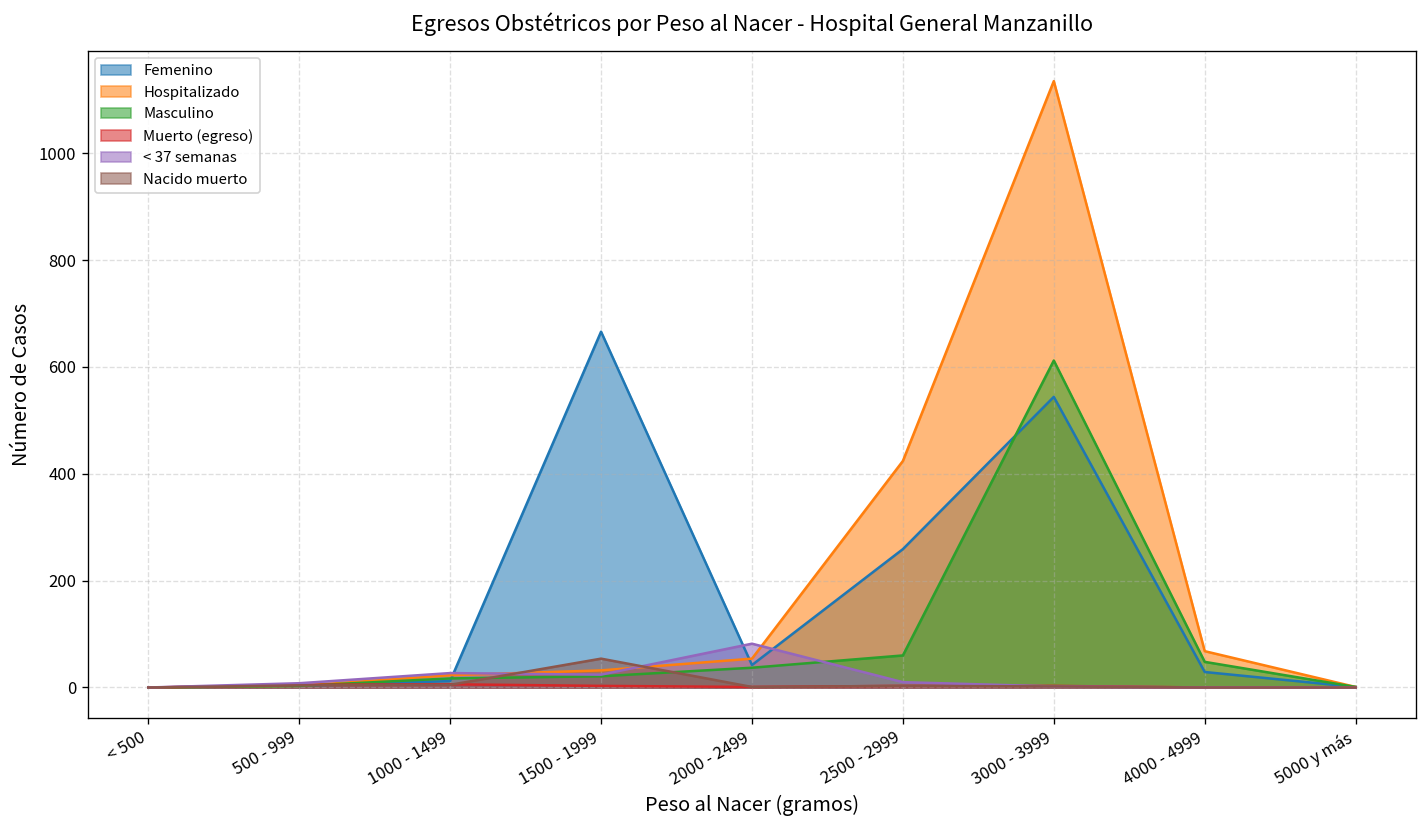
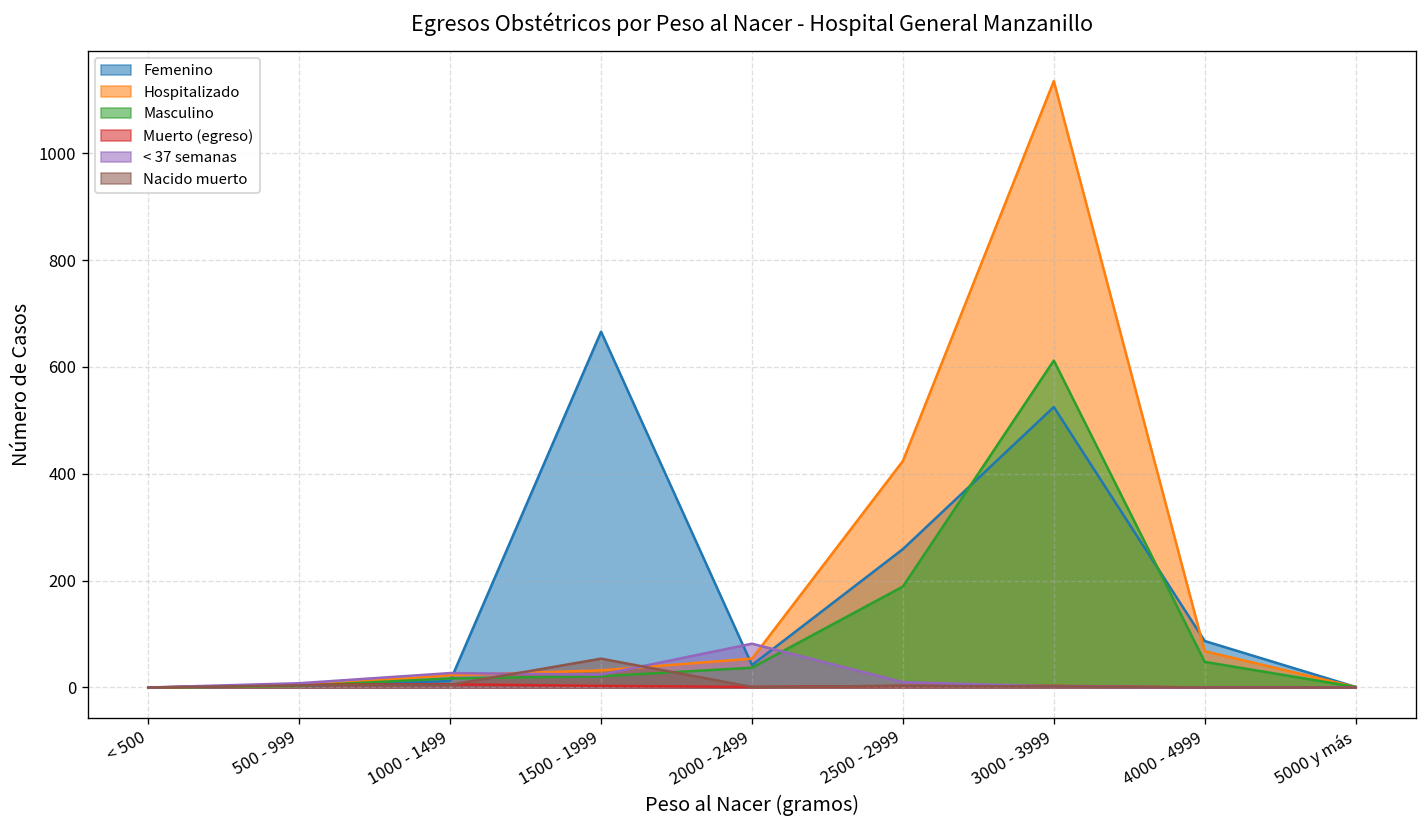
Masculino, 2500 - 2999: 60 -> 190
Femenino, 3000 - 3999: 540 -> 530
Femenino, 4000 - 4999: 30 -> 90
